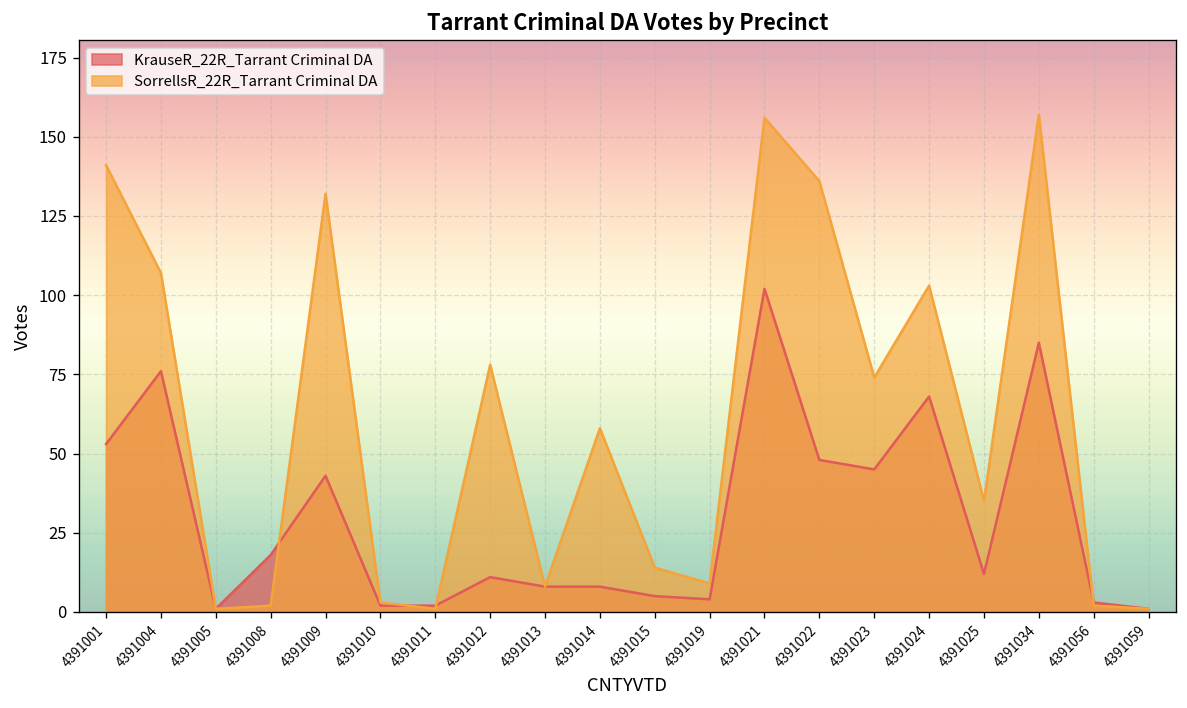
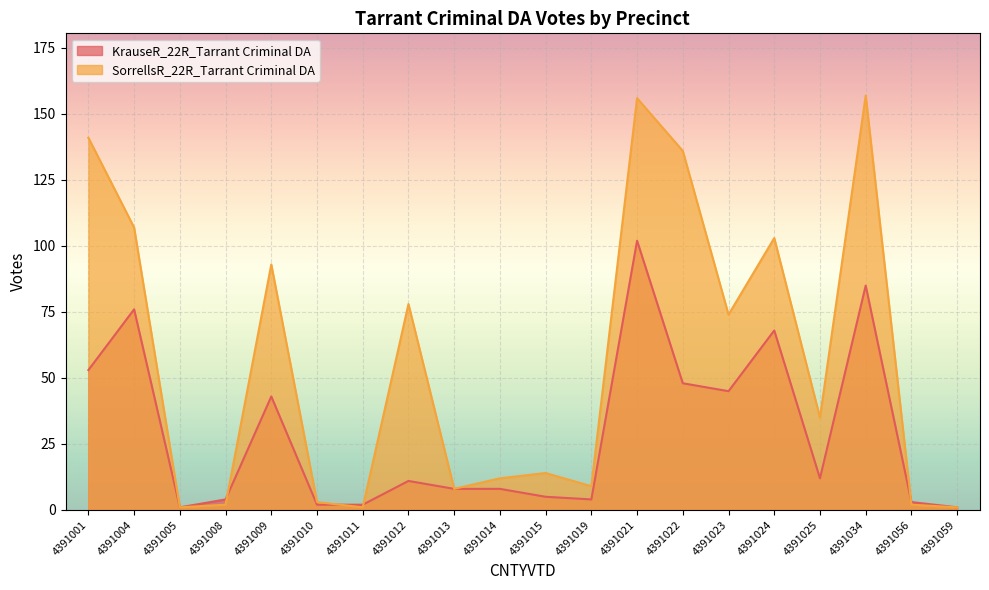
KrauseR_22R_Tarrant Criminal DA, 4391008: 18 -> 4
SorrellsR_22R_Tarrant Criminal DA, 4391009: 132 -> 93
SorrellsR_22R_Tarrant Criminal DA, 4391014: 58 -> 12
